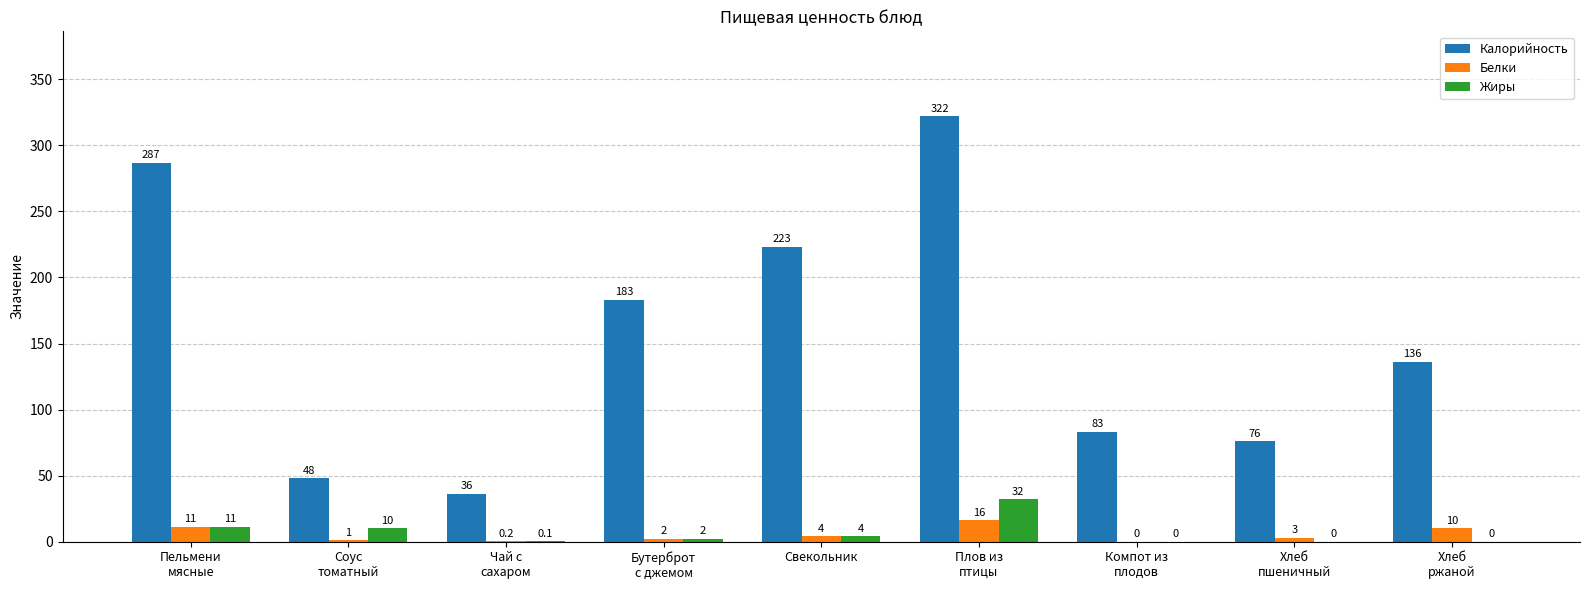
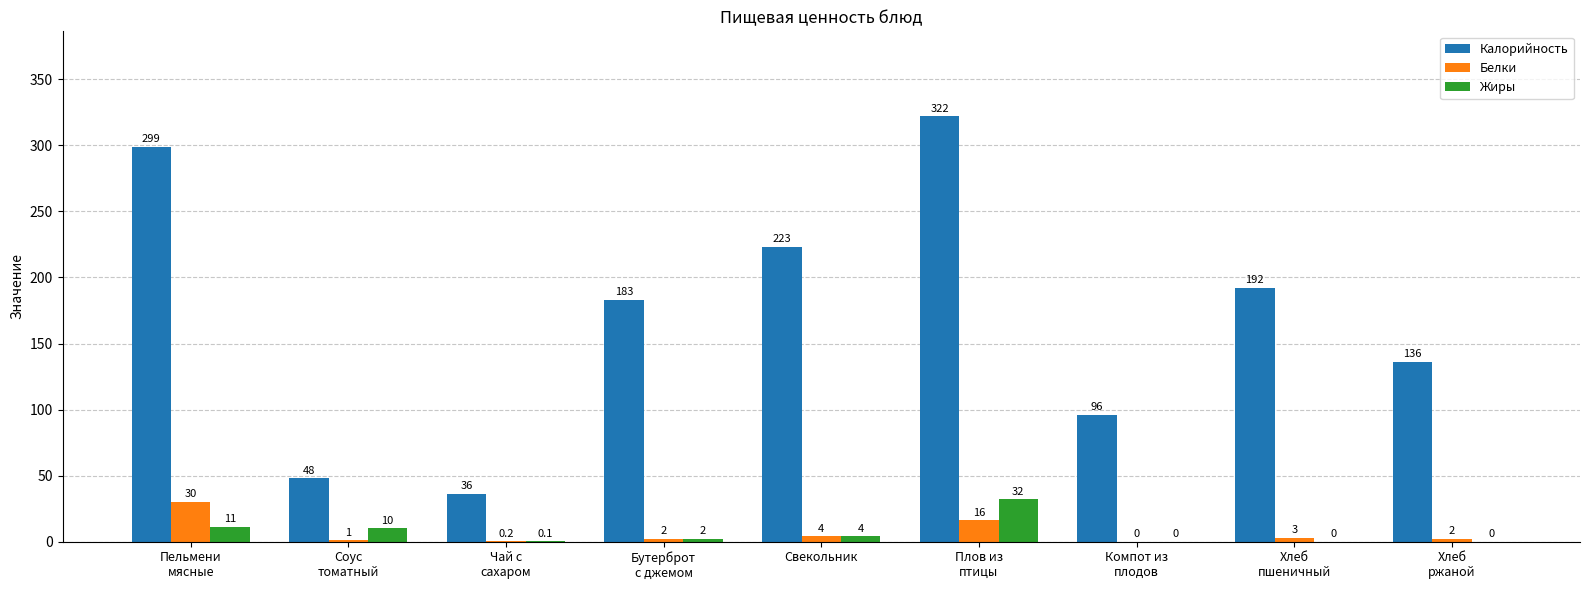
Калорийность, Пельмени мясные: 287 -> 299
Белки, Пельмени мясные: 11 -> 30
Калорийность, Компот из плодов: 83 -> 96
Калорийность, Хлеб пшеничный: 76 -> 192
Белки, Хлеб ржаной: 10 -> 2
